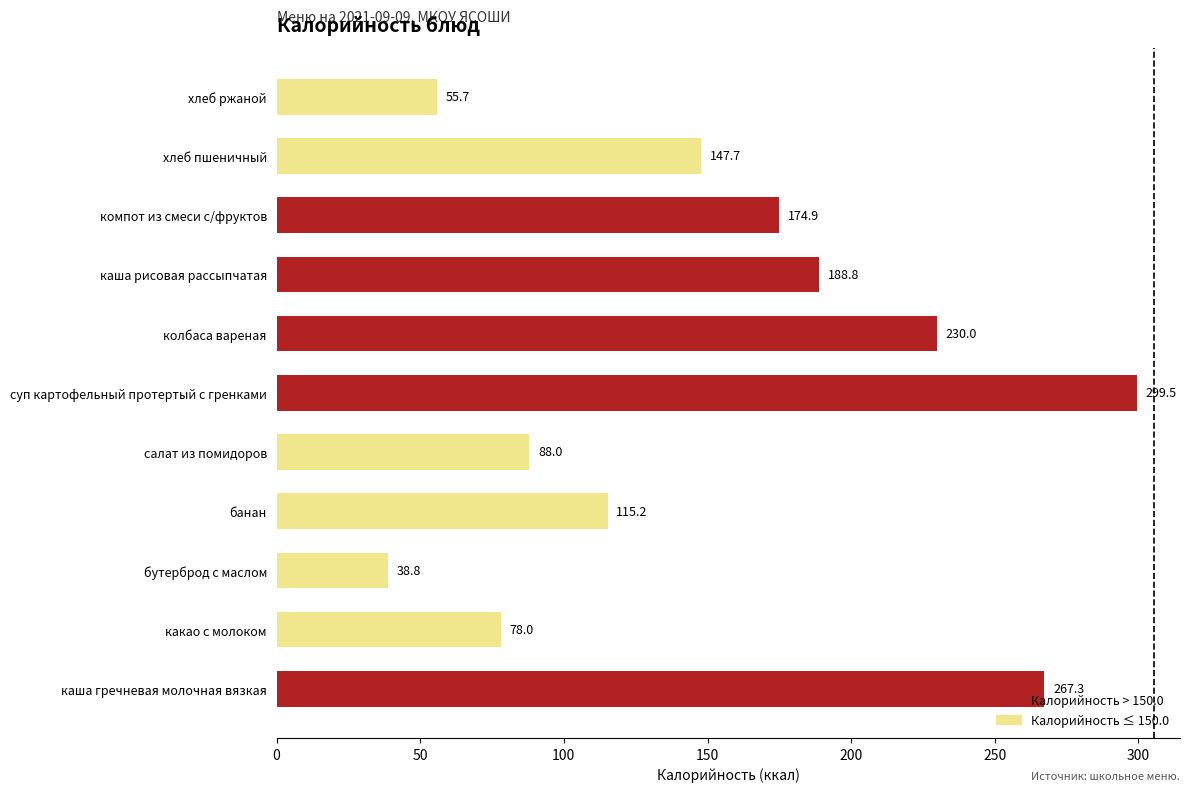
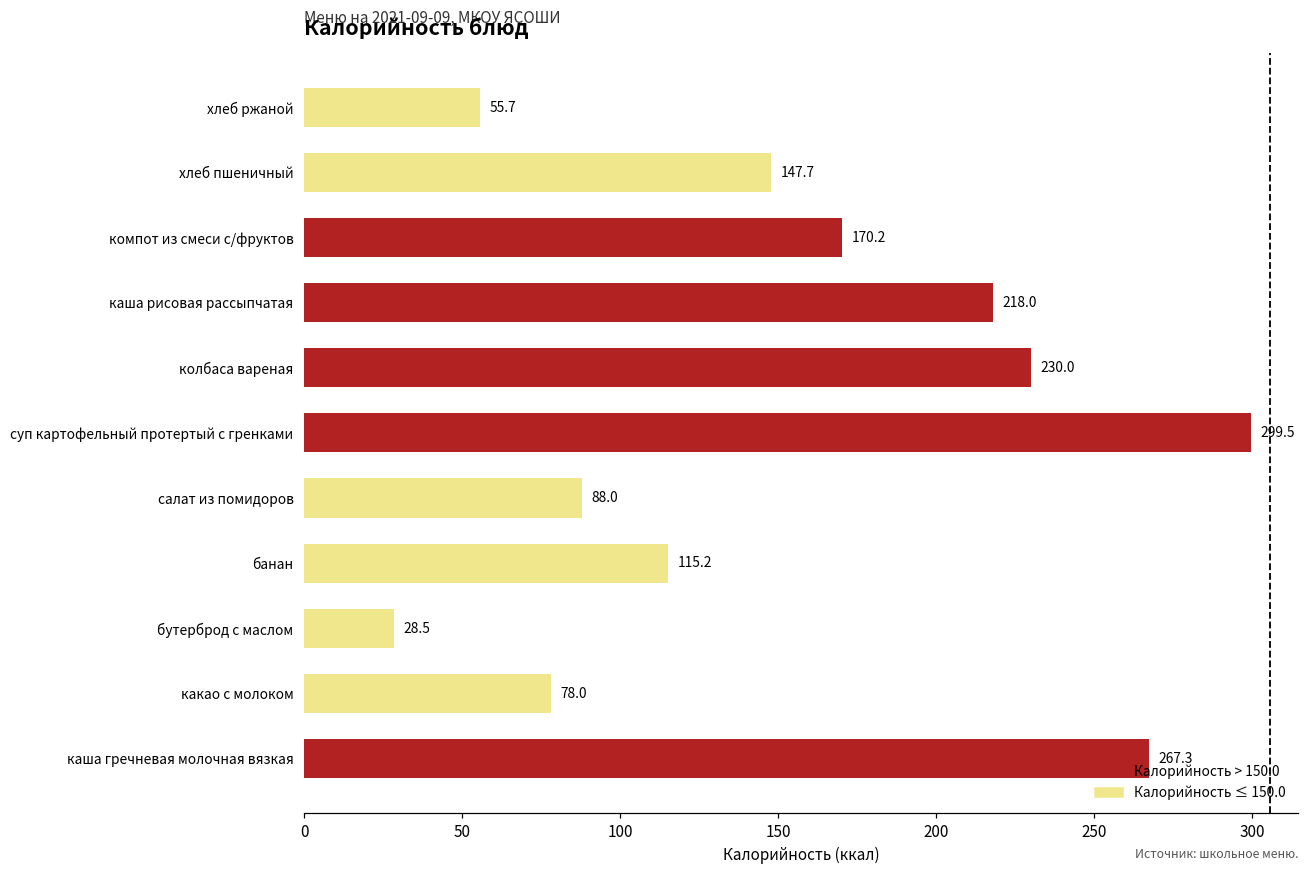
компот из смеси с/фруктов: 174.9 -> 170.2
каша рисовая рассыпчатая: 188.8 -> 218.0
бутерброд с маслом: 38.8 -> 28.5
